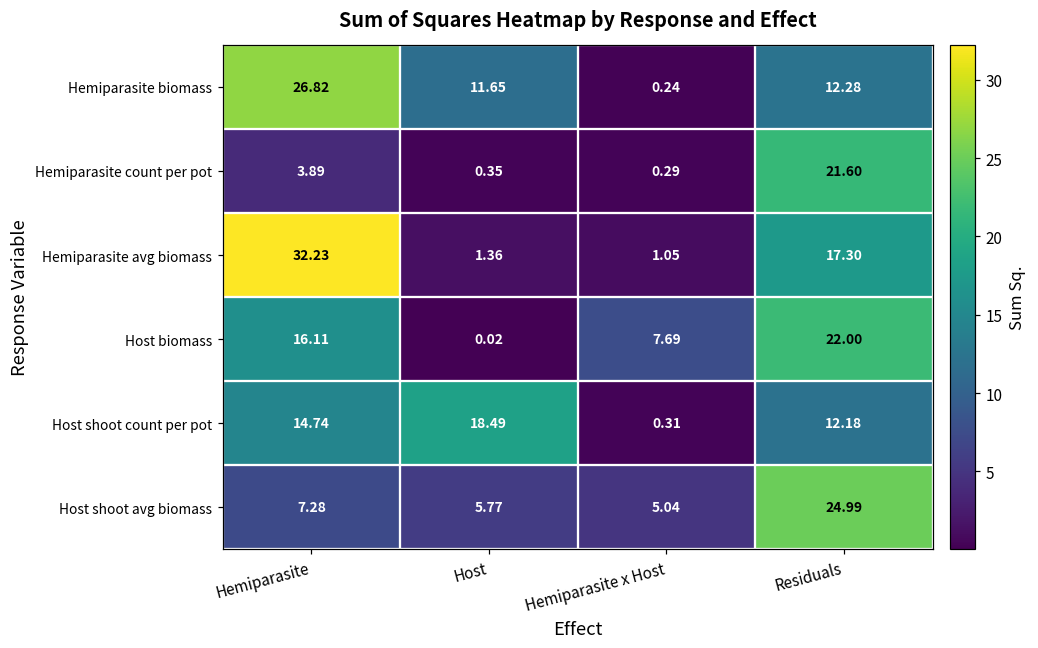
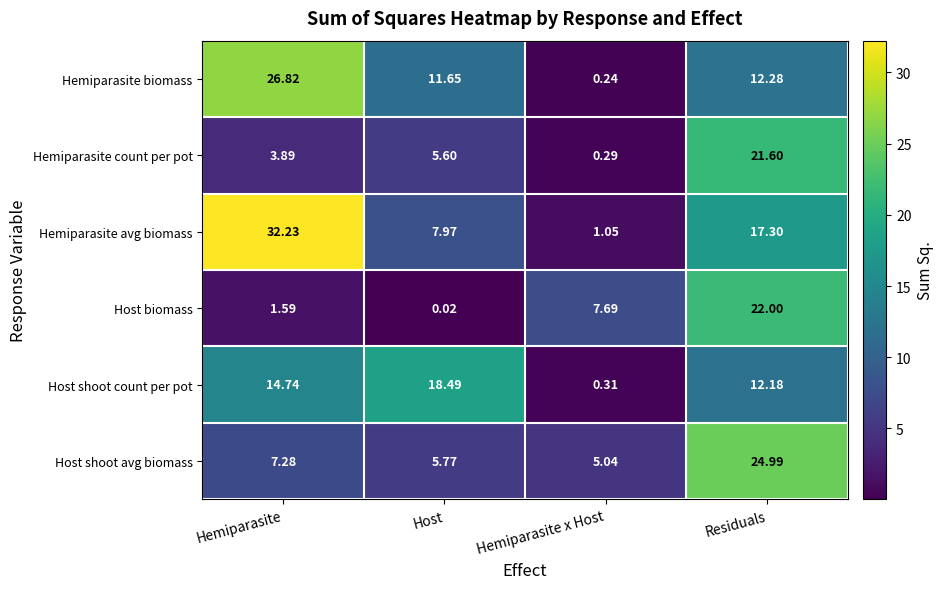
Hemiparasite count per pot, Host: 0.35 -> 5.60
Hemiparasite avg biomass, Host: 1.36 -> 7.97
Host biomass, Hemiparasite: 16.11 -> 1.59
